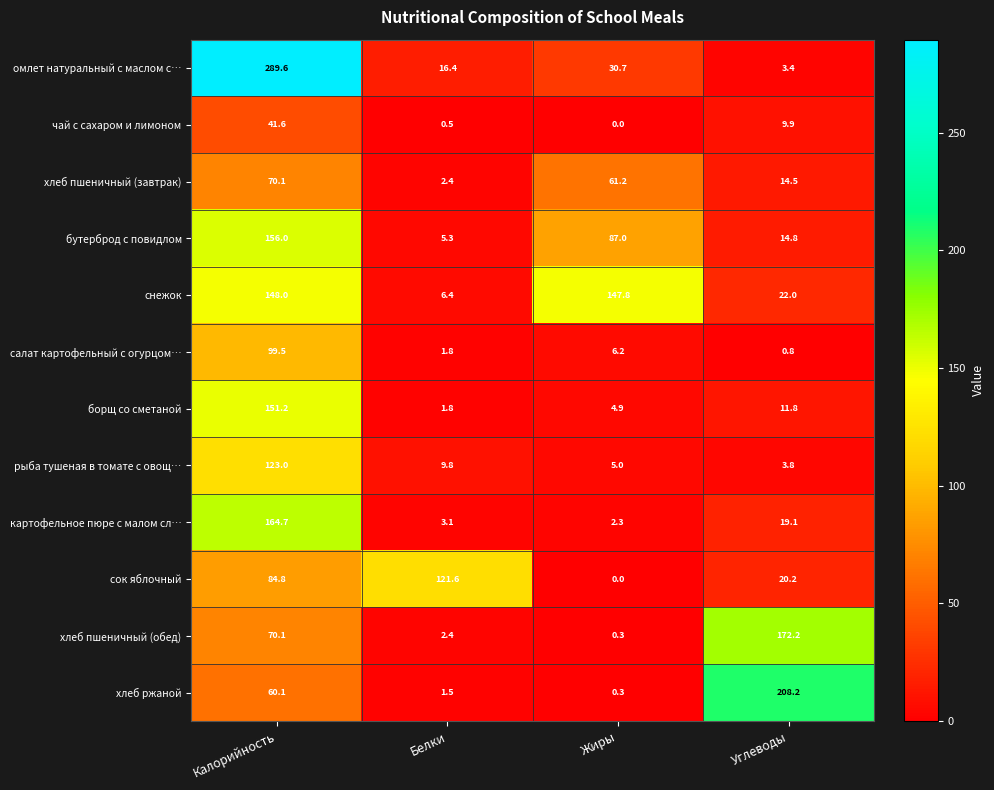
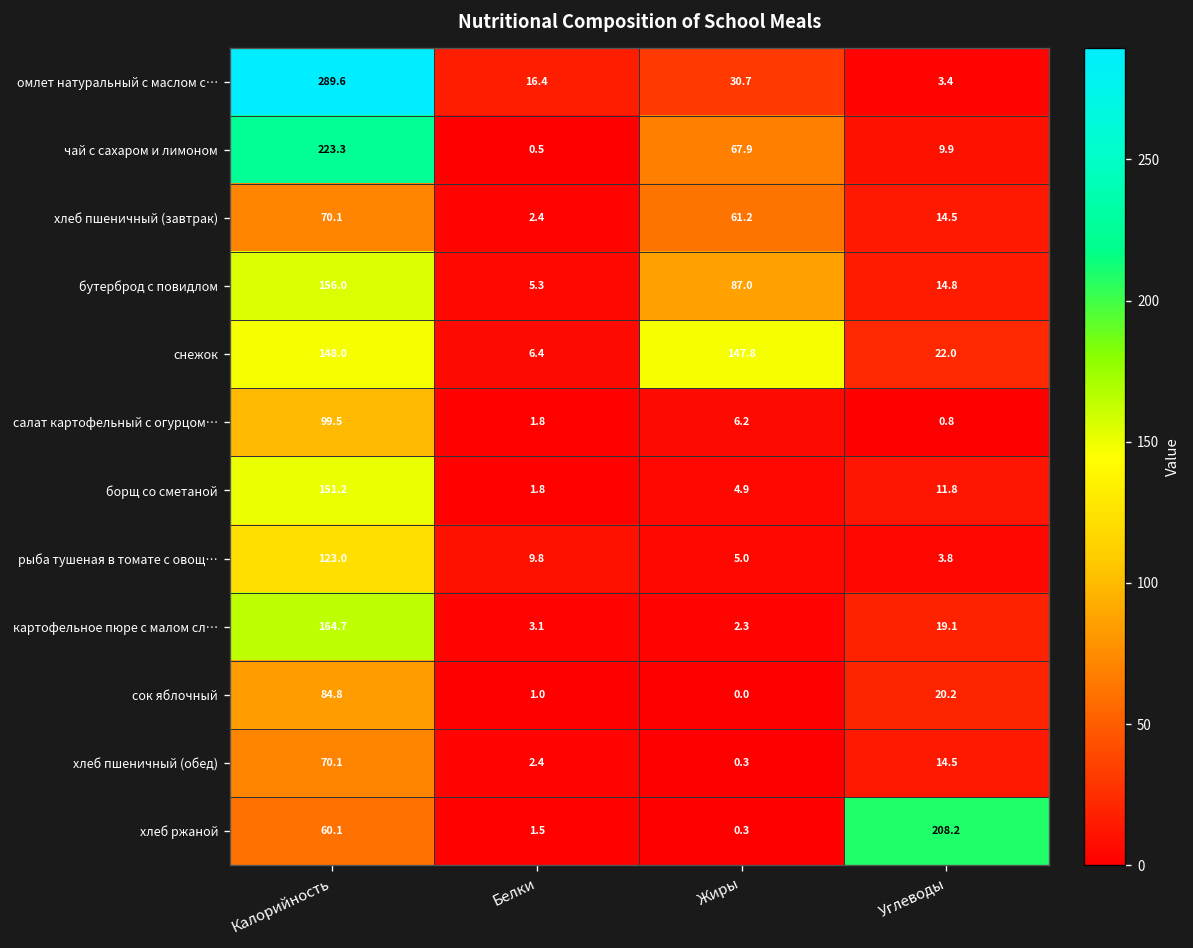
чай с сахаром и лимоном, Калорийность: 41.6 -> 223.3
чай с сахаром и лимоном, Жиры: 0.0 -> 67.9
сок яблочный, Белки: 121.6 -> 1.0
хлеб пшеничный (обед), Углеводы: 172.2 -> 14.5
